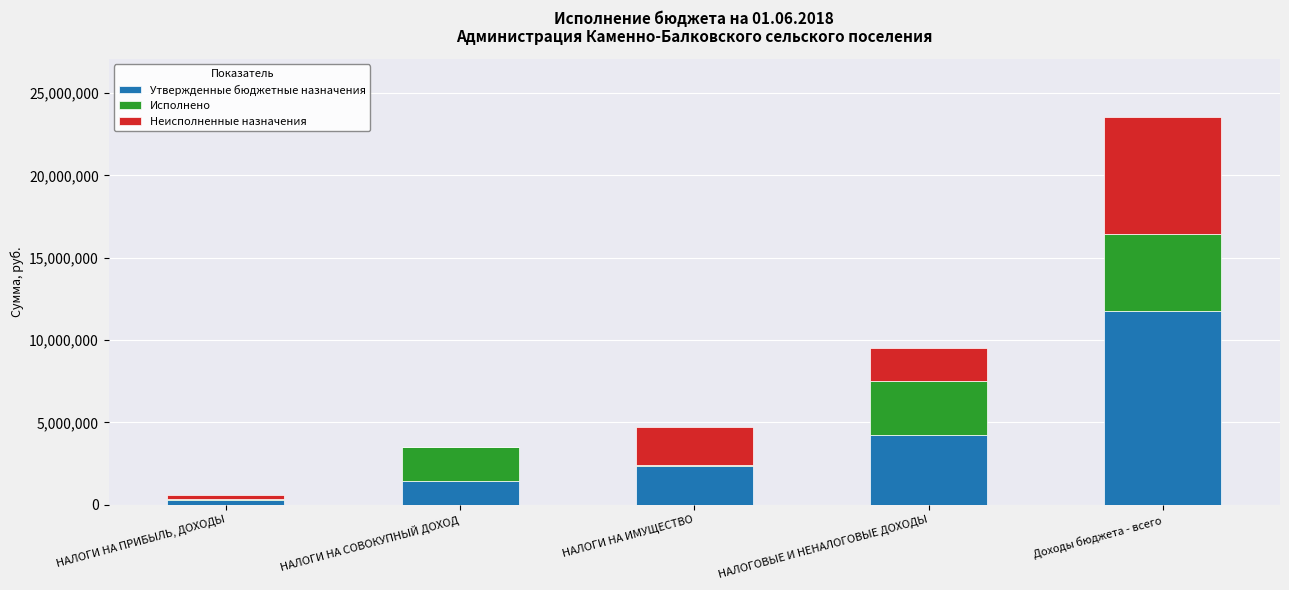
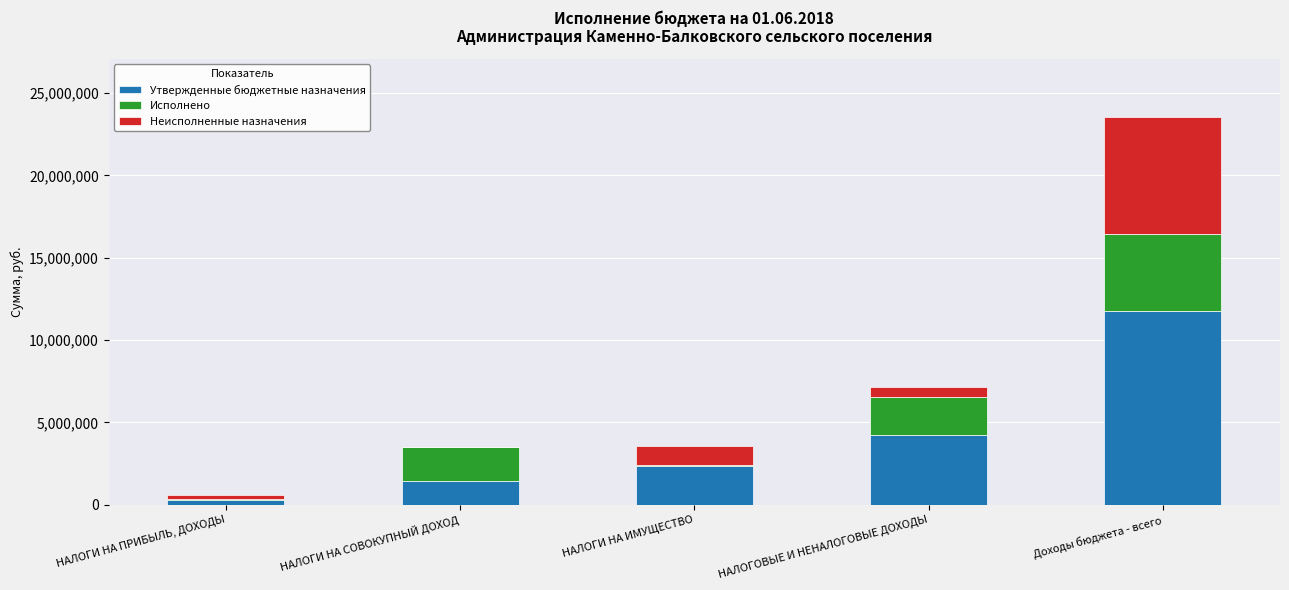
Неисполненные назначения, НАЛОГИ НА ИМУЩЕСТВО: 2,300,000 -> 1,200,000
Исполнено, НАЛОГОВЫЕ И НЕНАЛОГОВЫЕ ДОХОДЫ: 3,300,000 -> 2,300,000
Неисполненные назначения, НАЛОГОВЫЕ И НЕНАЛОГОВЫЕ ДОХОДЫ: 2,000,000 -> 600,000
